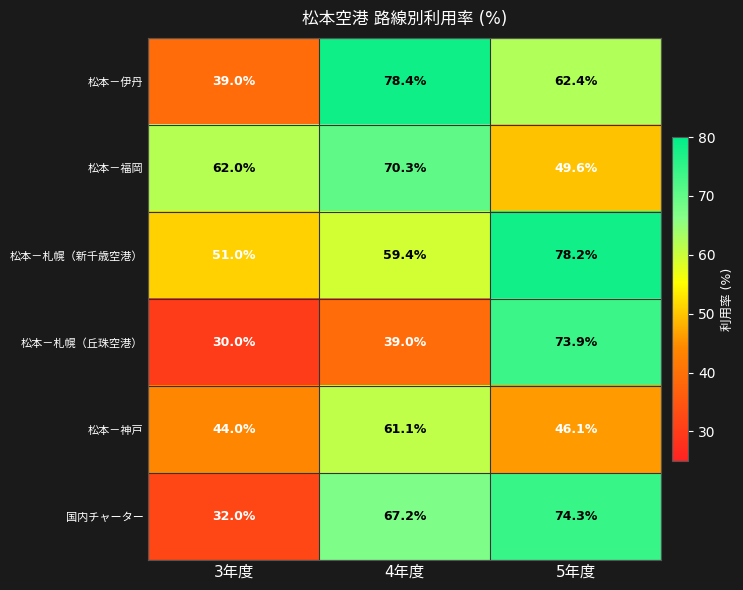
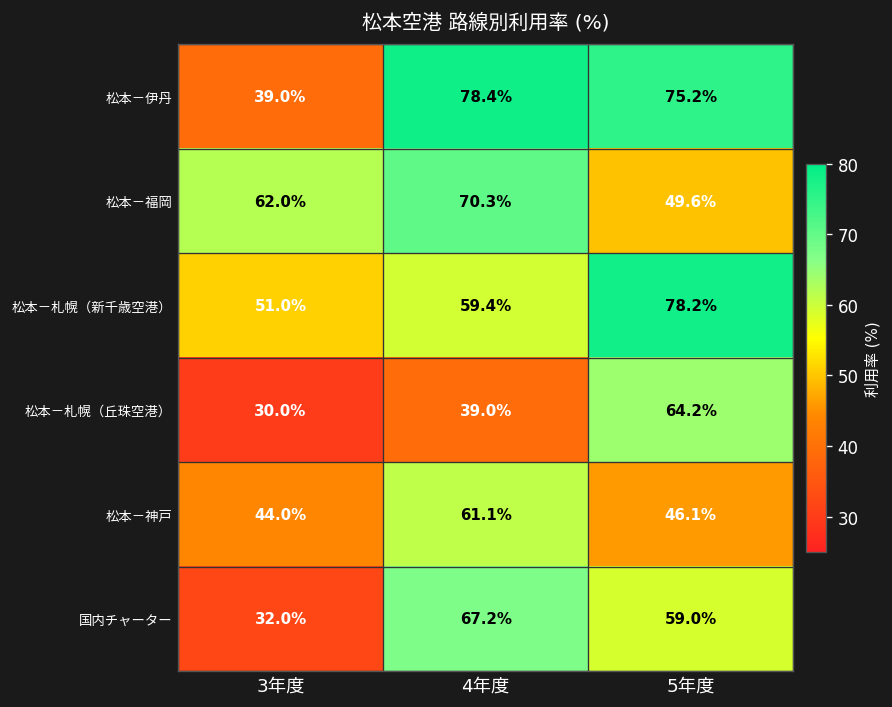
松本－伊丹, 5年度: 62.4% -> 75.2%
松本－札幌（丘珠空港）, 5年度: 73.9% -> 64.2%
国内チャーター, 5年度: 74.3% -> 59.0%
